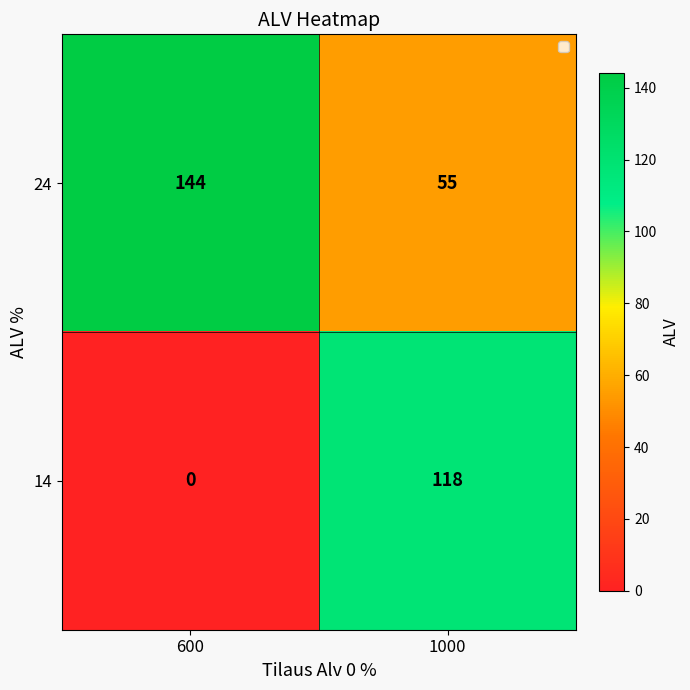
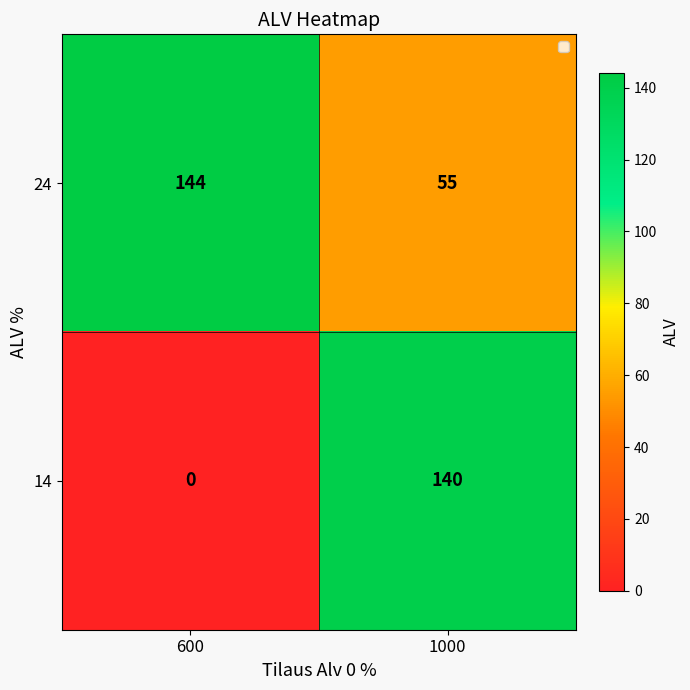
14, 1000: 118 -> 140
